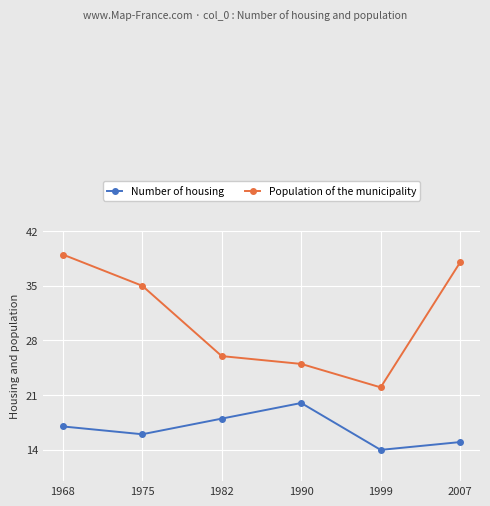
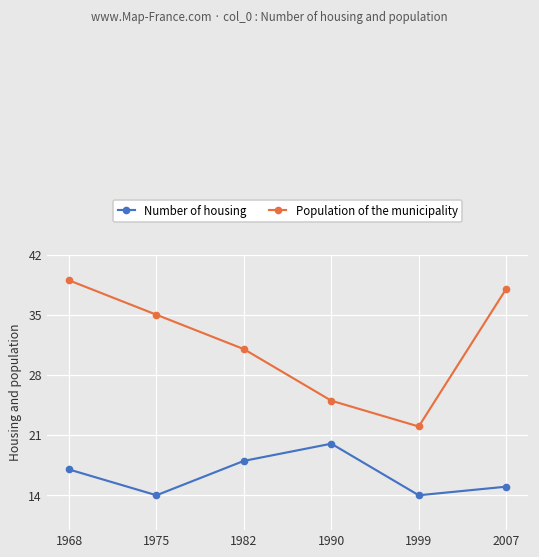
Number of housing, 1975: 16 -> 14
Population of the municipality, 1982: 26 -> 31
